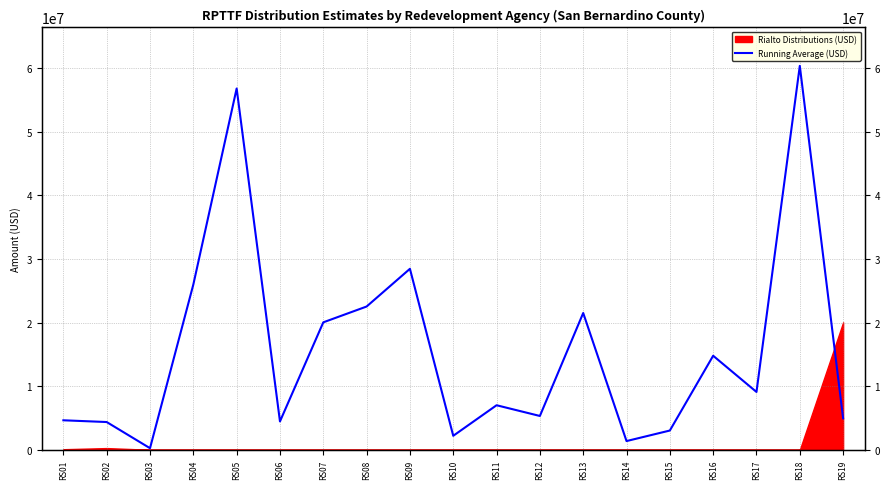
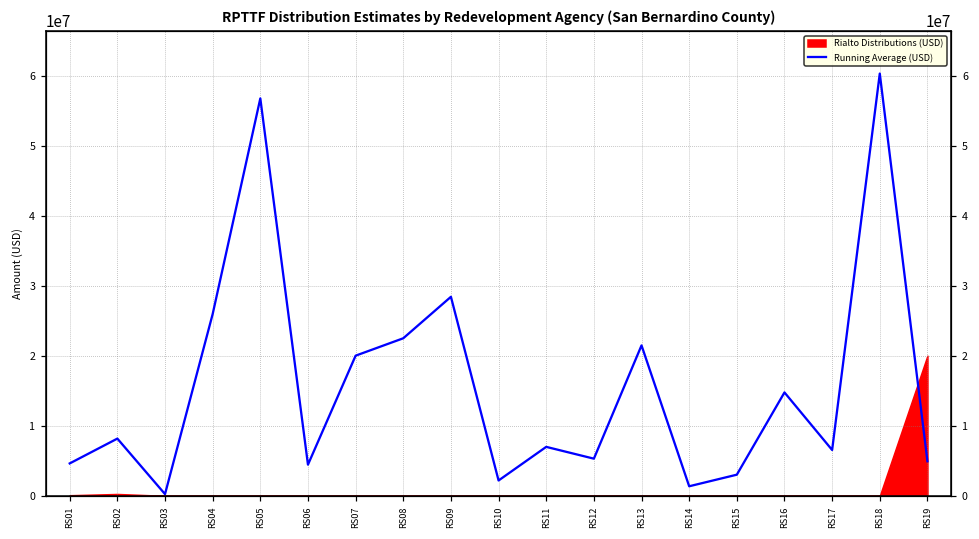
Running Average (USD), RS02: 4000000 -> 8000000
Running Average (USD), RS17: 9000000 -> 7000000
